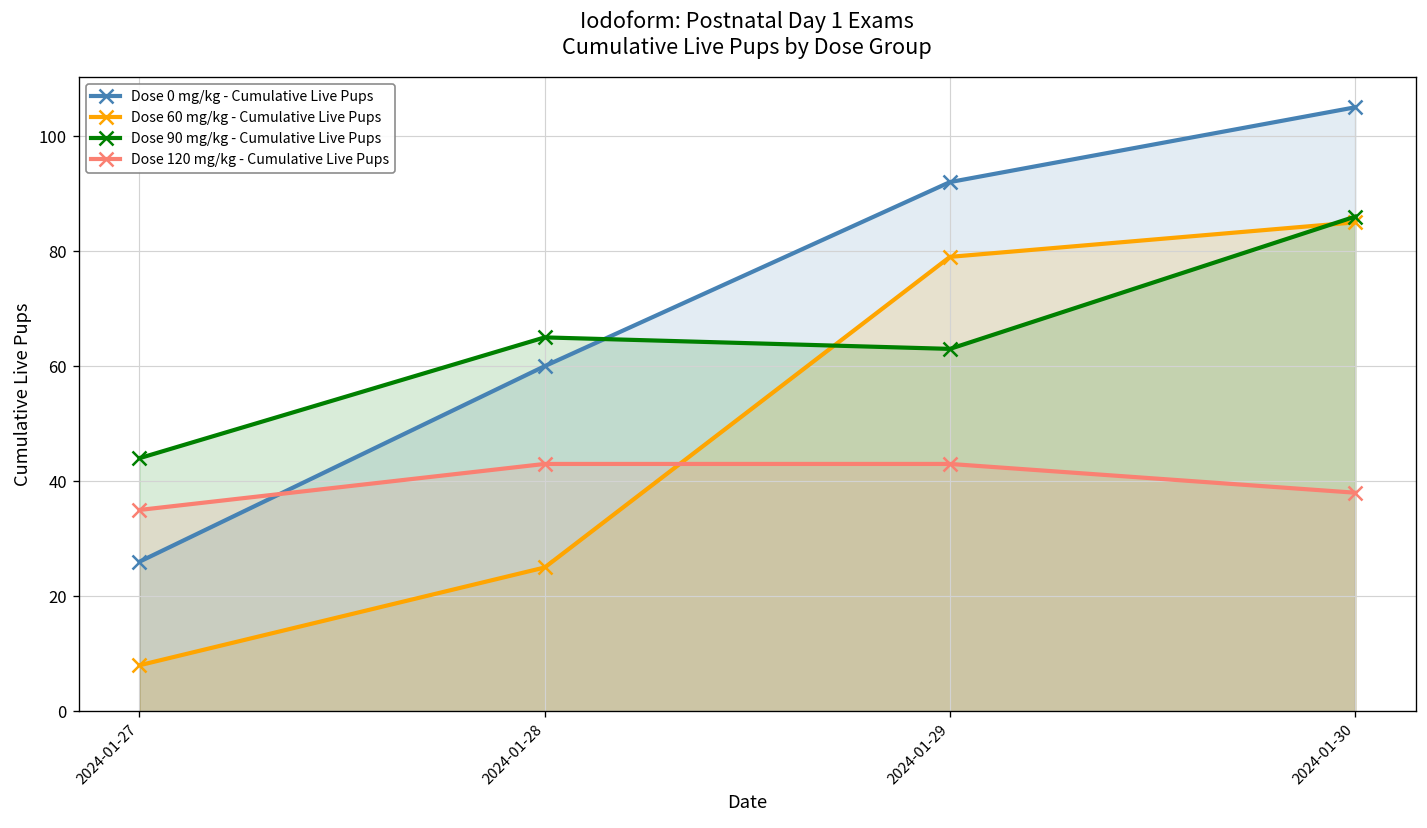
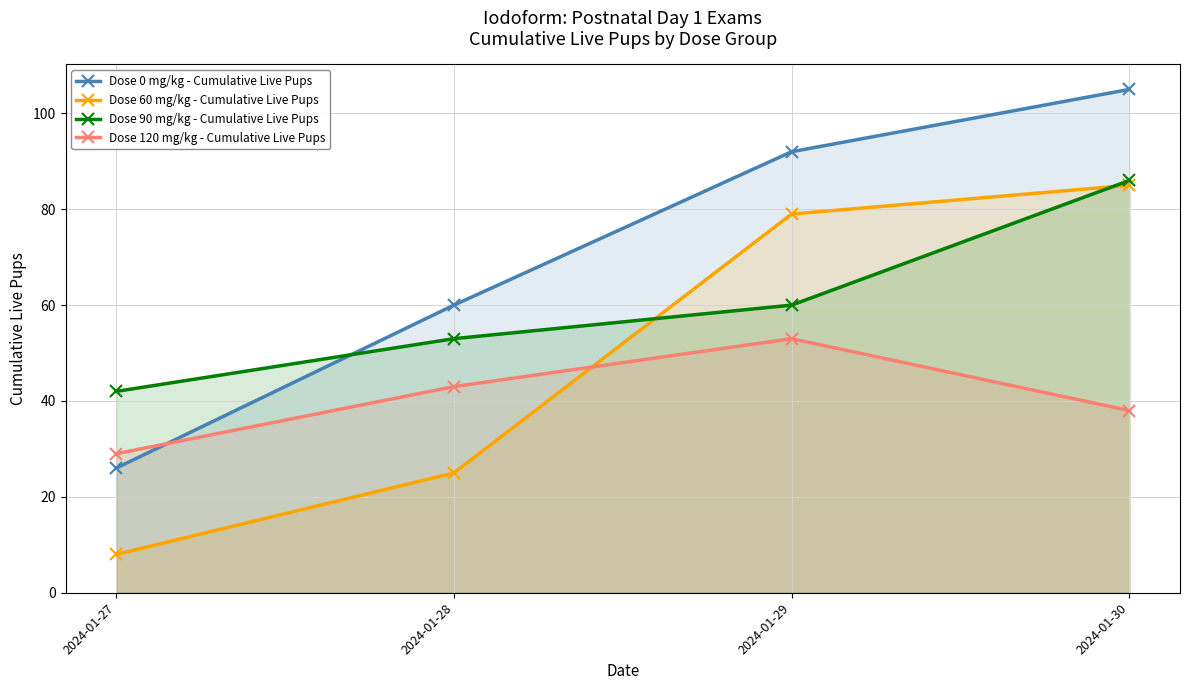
Dose 90 mg/kg - Cumulative Live Pups, 2024-01-27: 44 -> 42
Dose 120 mg/kg - Cumulative Live Pups, 2024-01-27: 35 -> 29
Dose 90 mg/kg - Cumulative Live Pups, 2024-01-28: 65 -> 53
Dose 90 mg/kg - Cumulative Live Pups, 2024-01-29: 63 -> 60
Dose 120 mg/kg - Cumulative Live Pups, 2024-01-29: 43 -> 53
